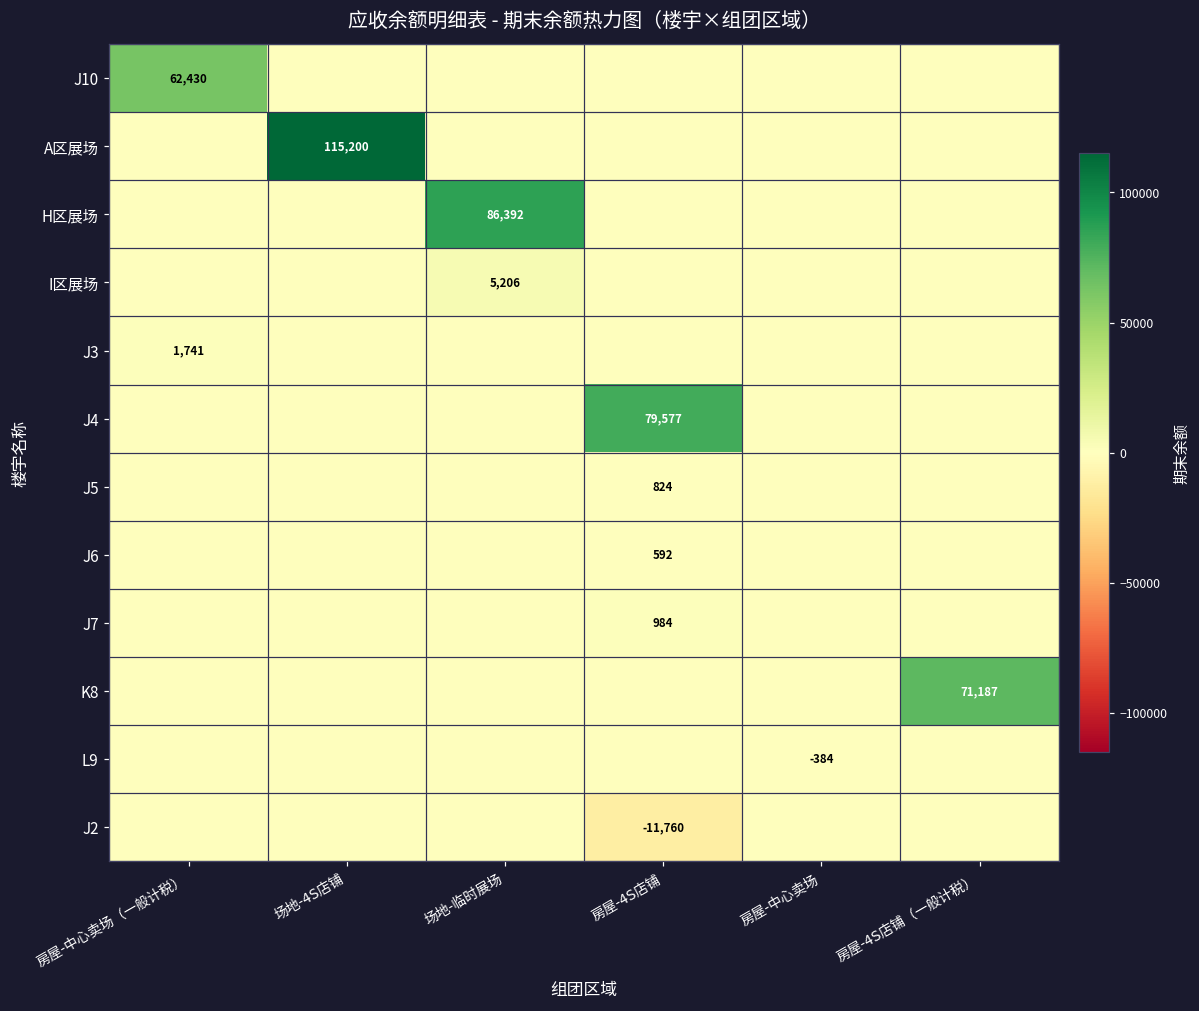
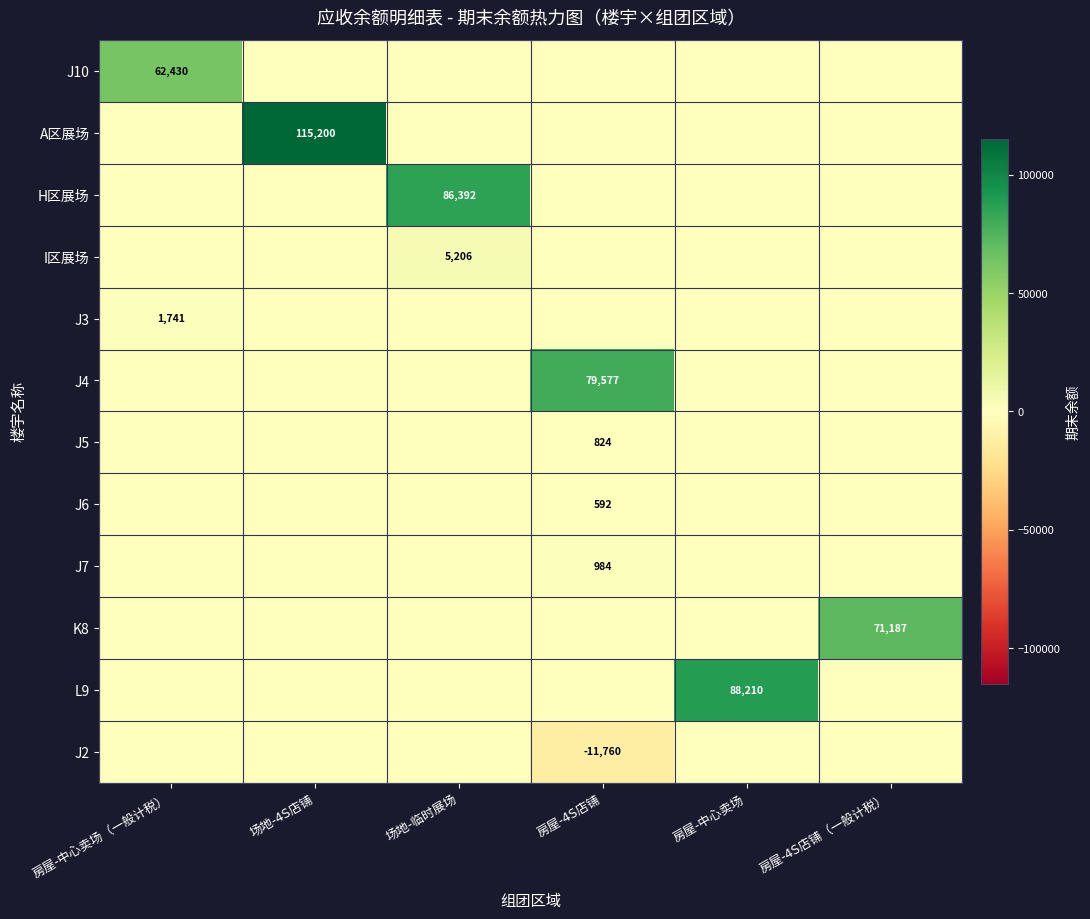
L9, 房屋-中心卖场: -384 -> 88,210
